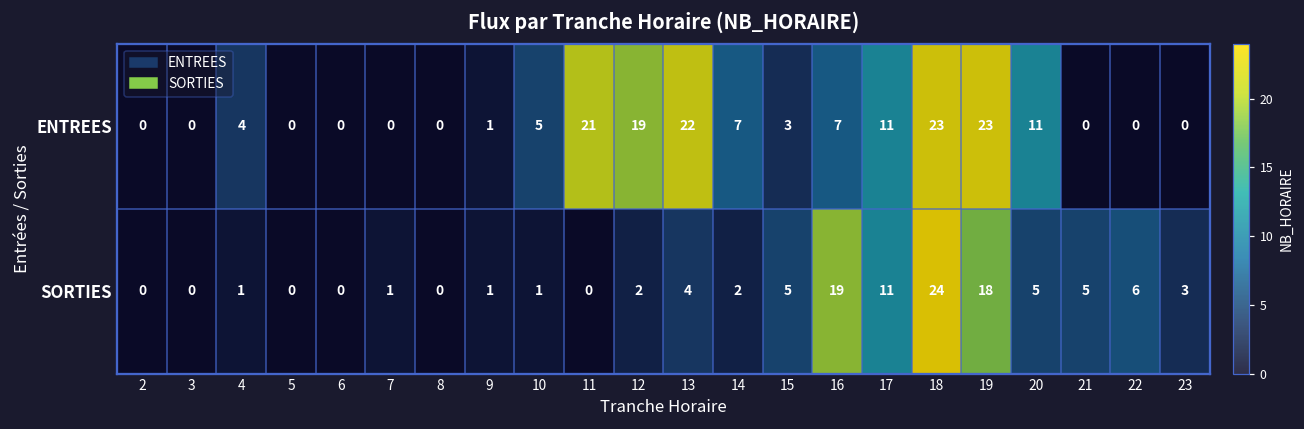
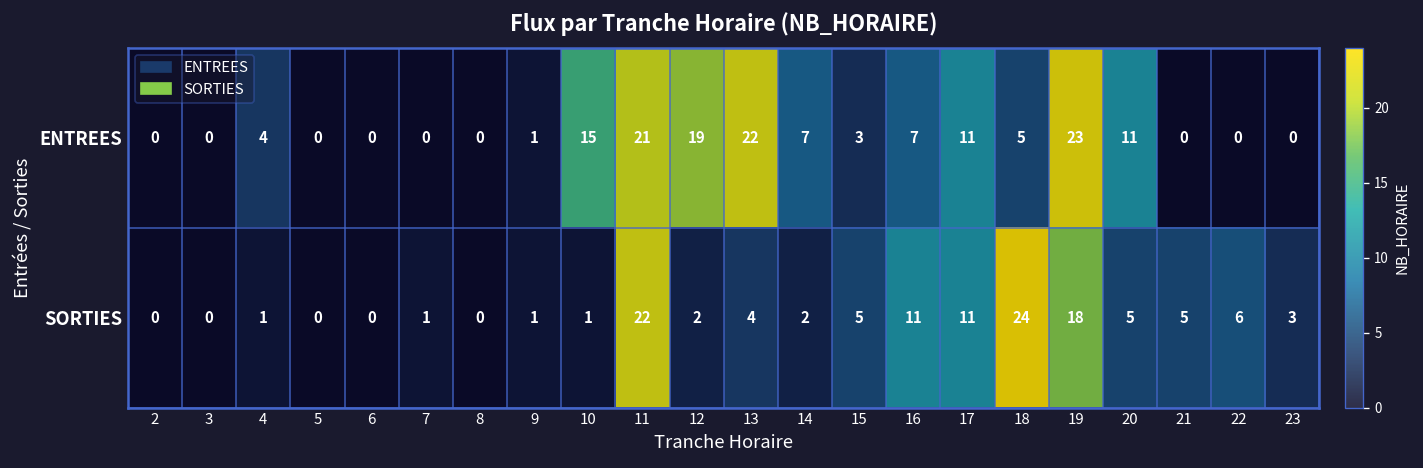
ENTREES, 10: 5 -> 15
ENTREES, 18: 23 -> 5
SORTIES, 11: 0 -> 22
SORTIES, 16: 19 -> 11
